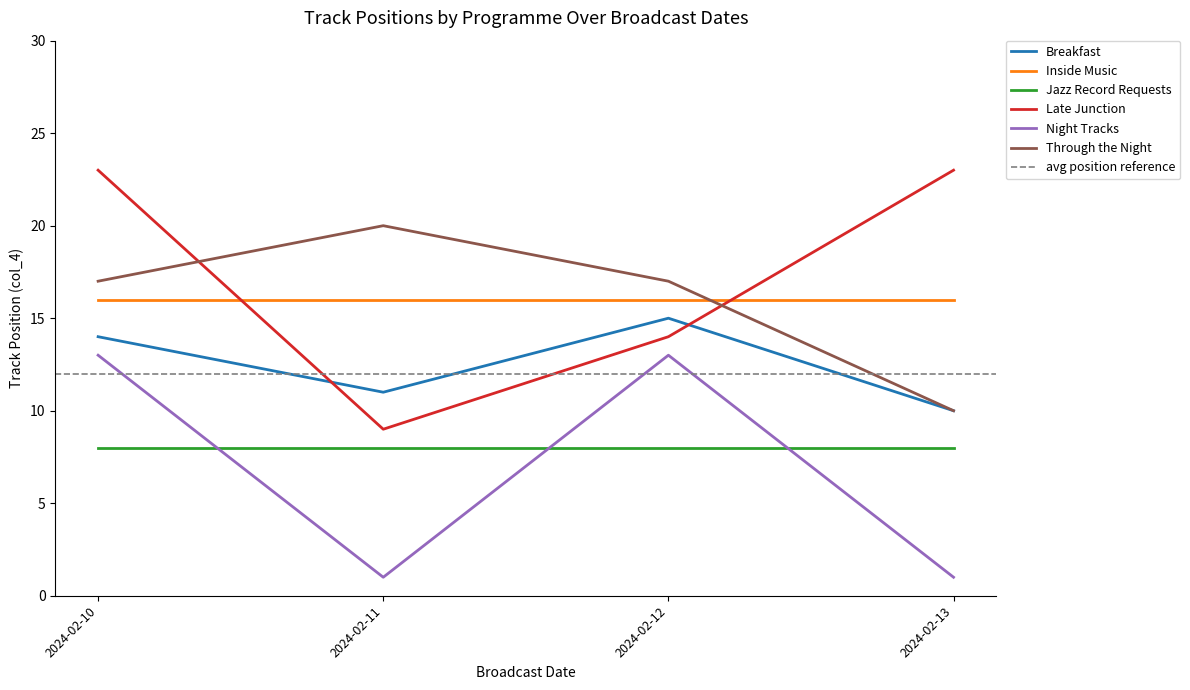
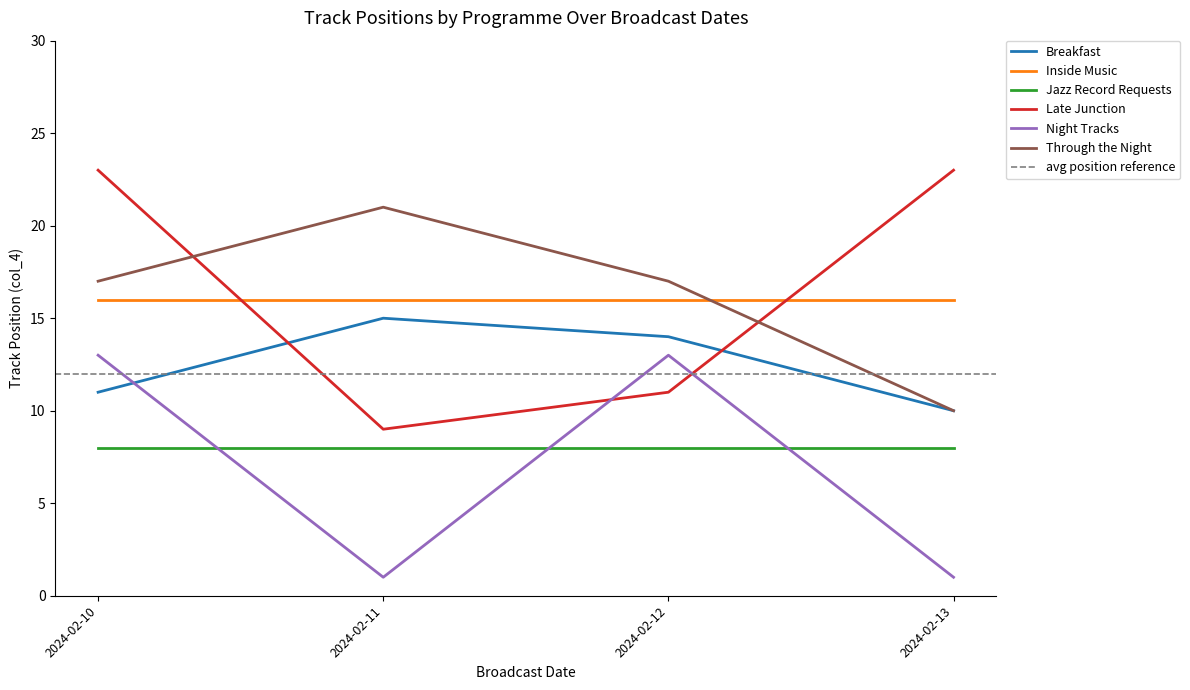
Breakfast, 2024-02-10: 14 -> 11
Breakfast, 2024-02-11: 11 -> 15
Through the Night, 2024-02-11: 20 -> 21
Breakfast, 2024-02-12: 15 -> 14
Late Junction, 2024-02-12: 14 -> 11
